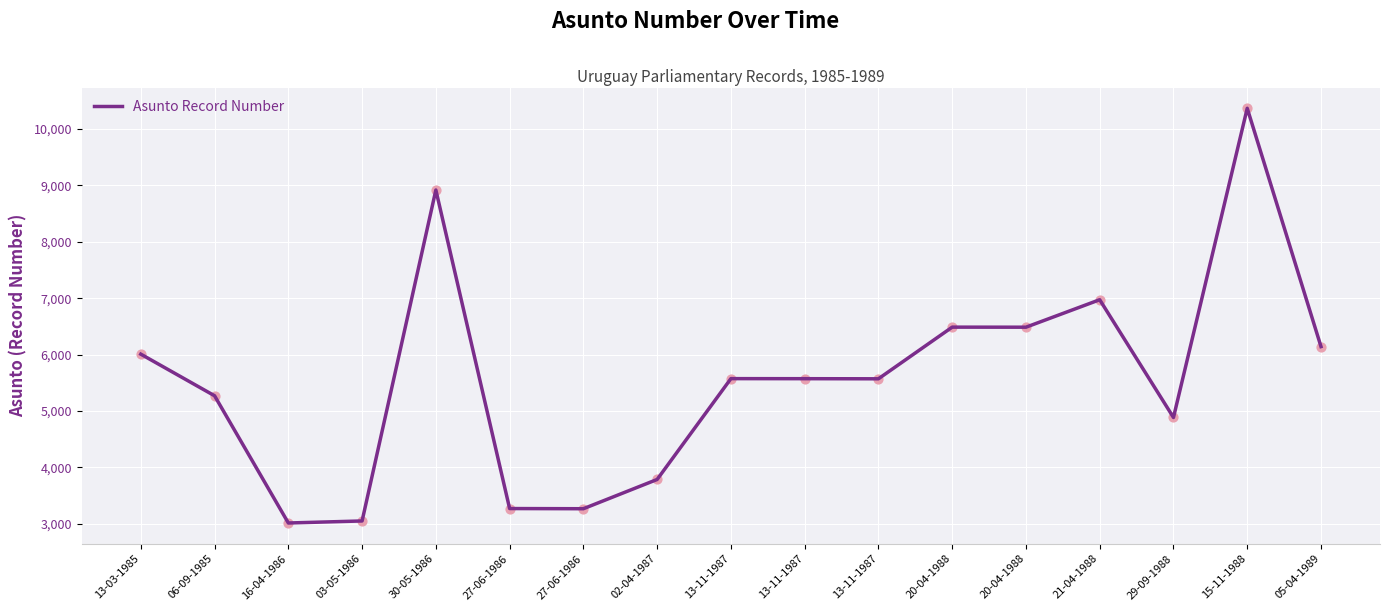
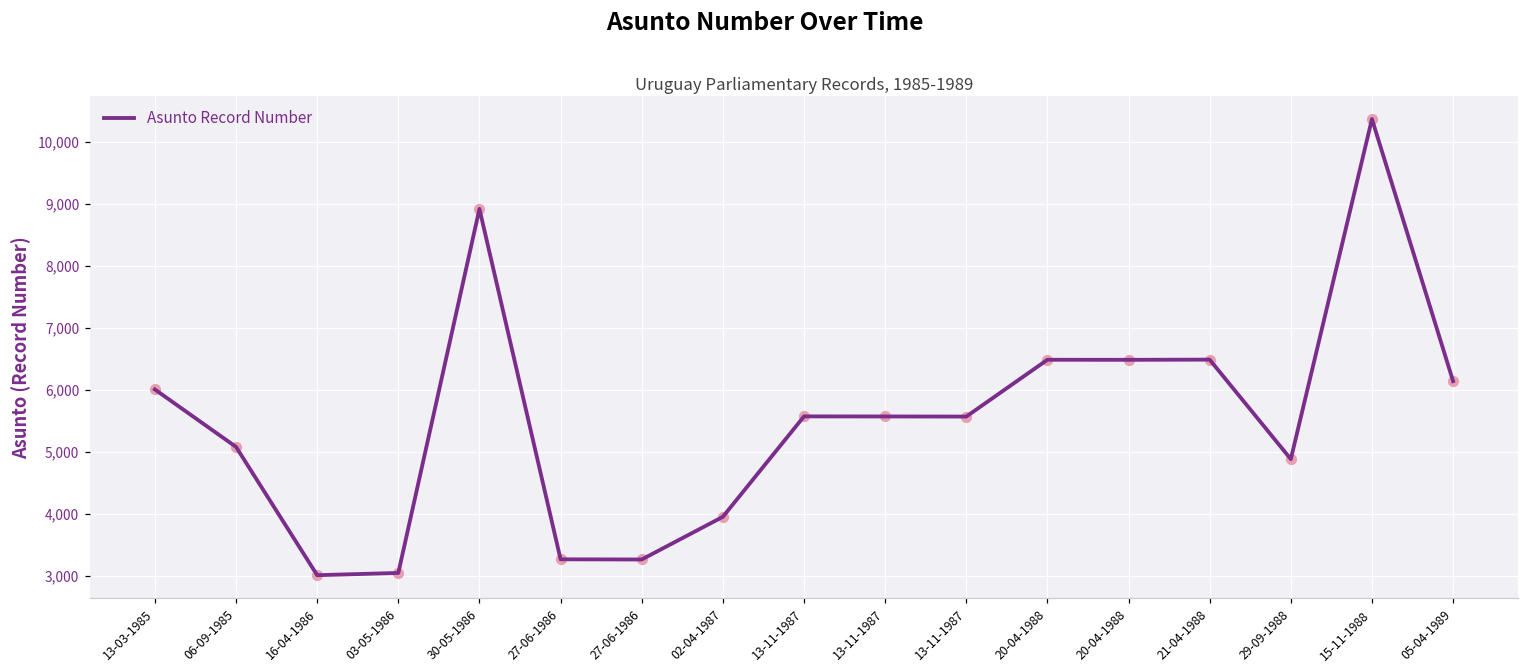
06-09-1985: 5,300 -> 5,100
02-04-1987: 3,800 -> 4,000
21-04-1988: 7,000 -> 6,500
